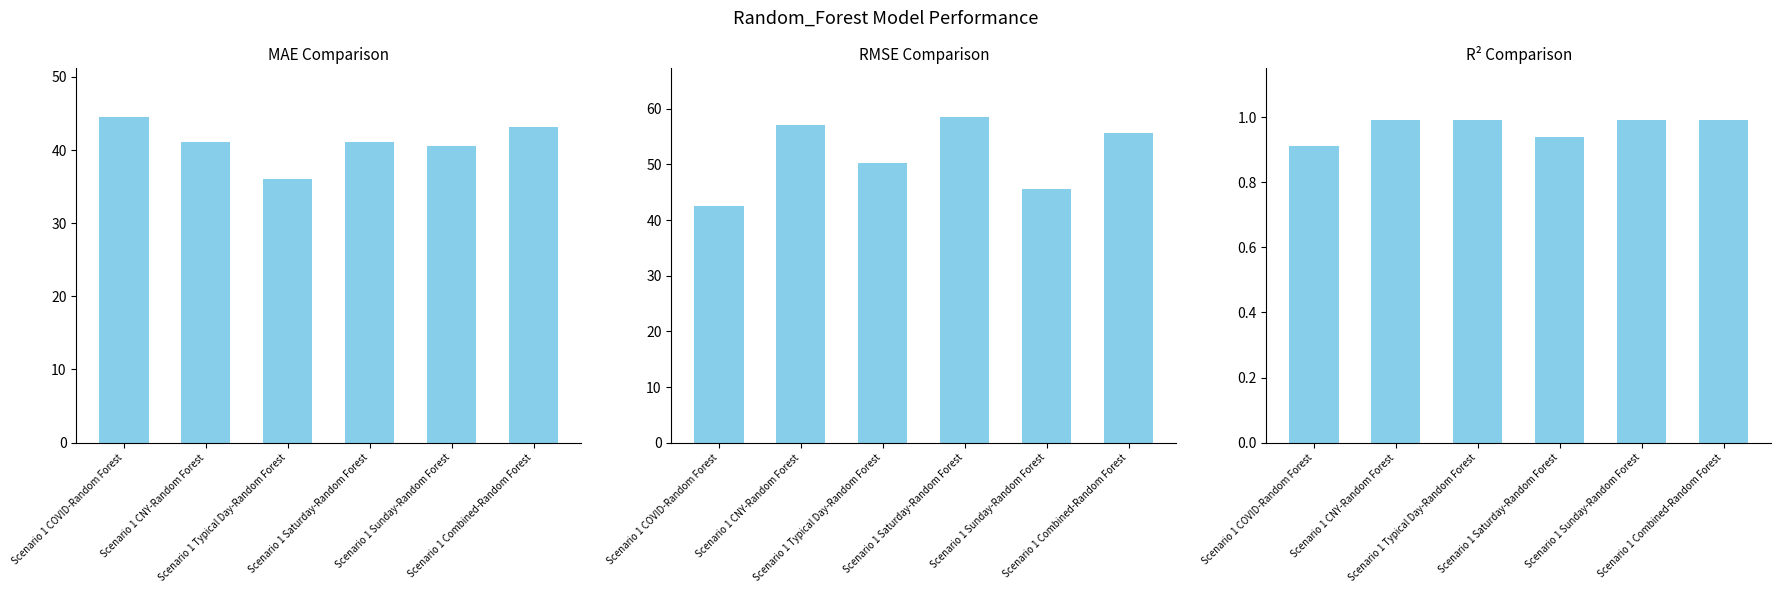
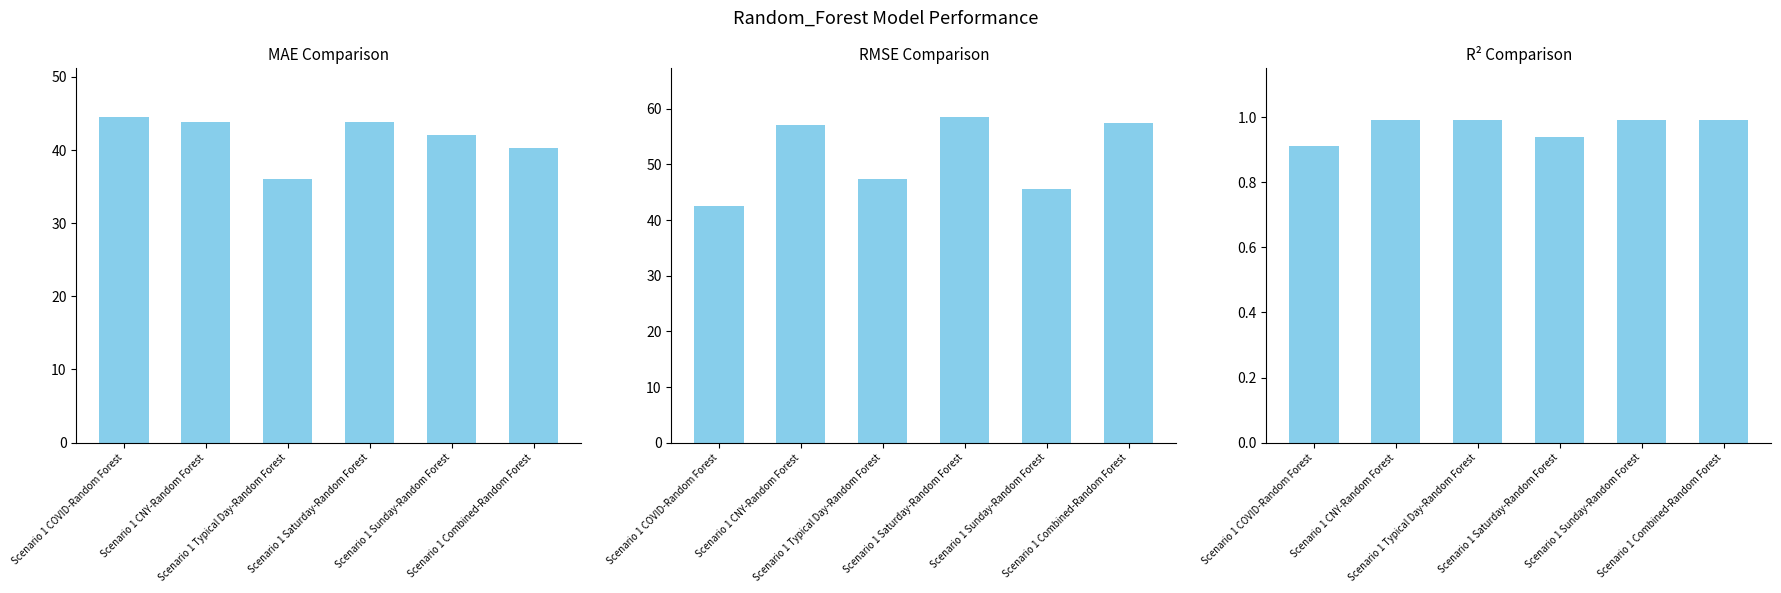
MAE Comparison, Scenario 1 CNY-Random Forest: 41 -> 44
MAE Comparison, Scenario 1 Saturday-Random Forest: 41 -> 44
MAE Comparison, Scenario 1 Sunday-Random Forest: 41 -> 42
MAE Comparison, Scenario 1 Combined-Random Forest: 43 -> 40
RMSE Comparison, Scenario 1 Typical Day-Random Forest: 50 -> 47
RMSE Comparison, Scenario 1 Combined-Random Forest: 56 -> 57
